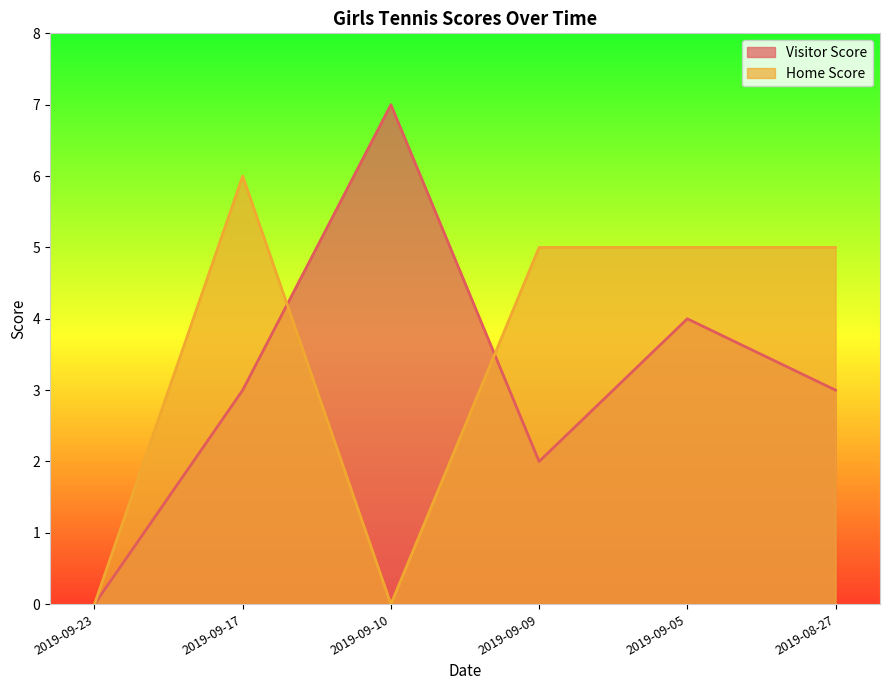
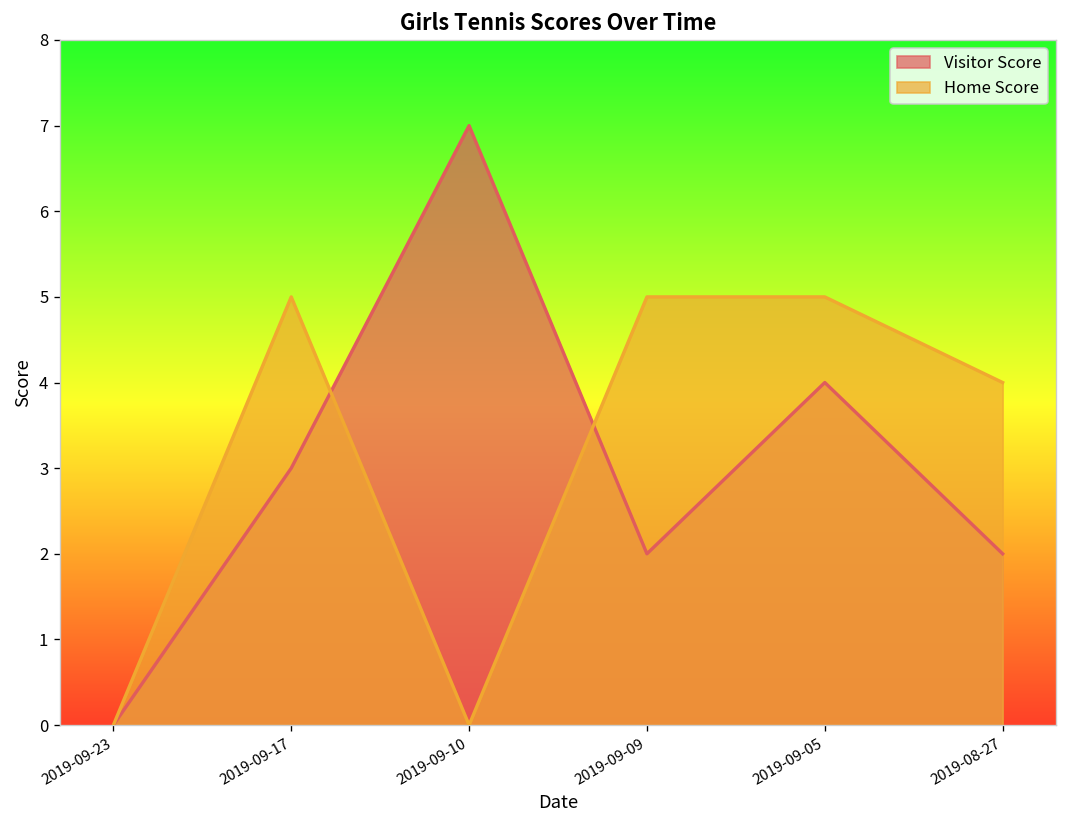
Home Score, 2019-09-17: 6 -> 5
Visitor Score, 2019-08-27: 3 -> 2
Home Score, 2019-08-27: 5 -> 4
